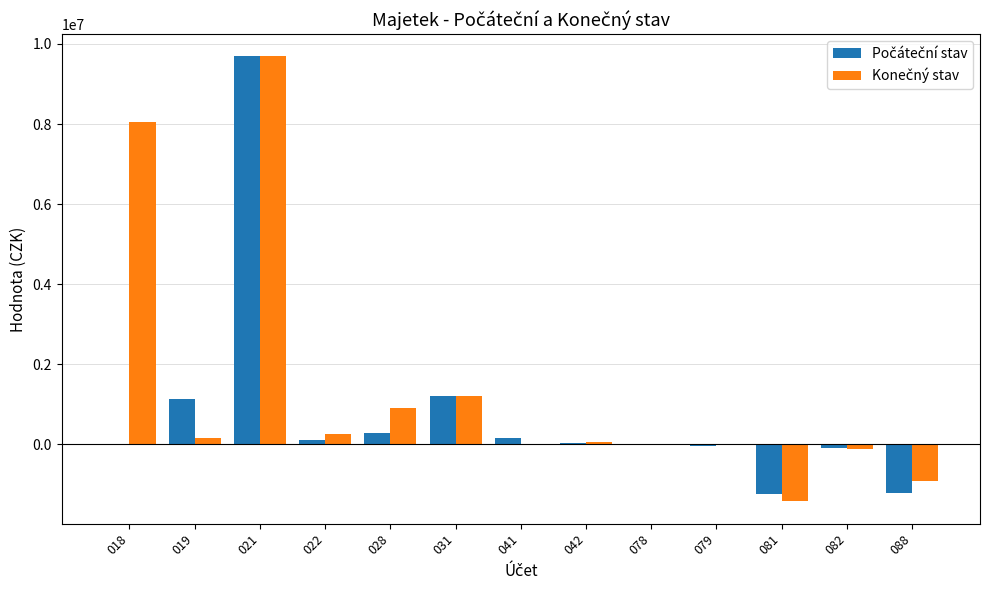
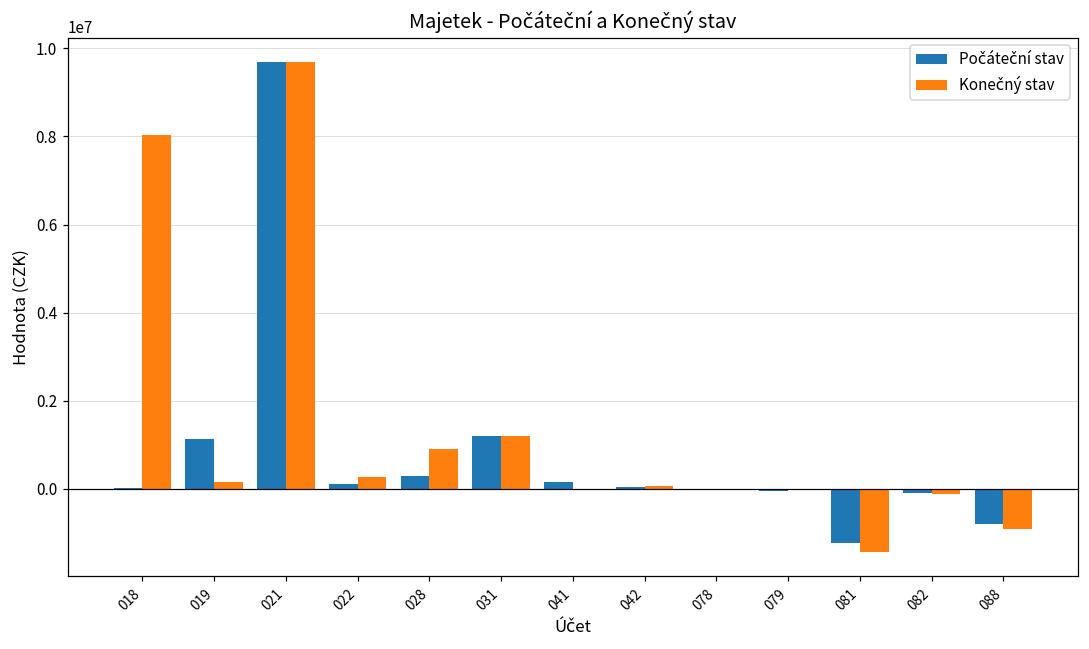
Počáteční stav, 088: -1200000 -> -800000
